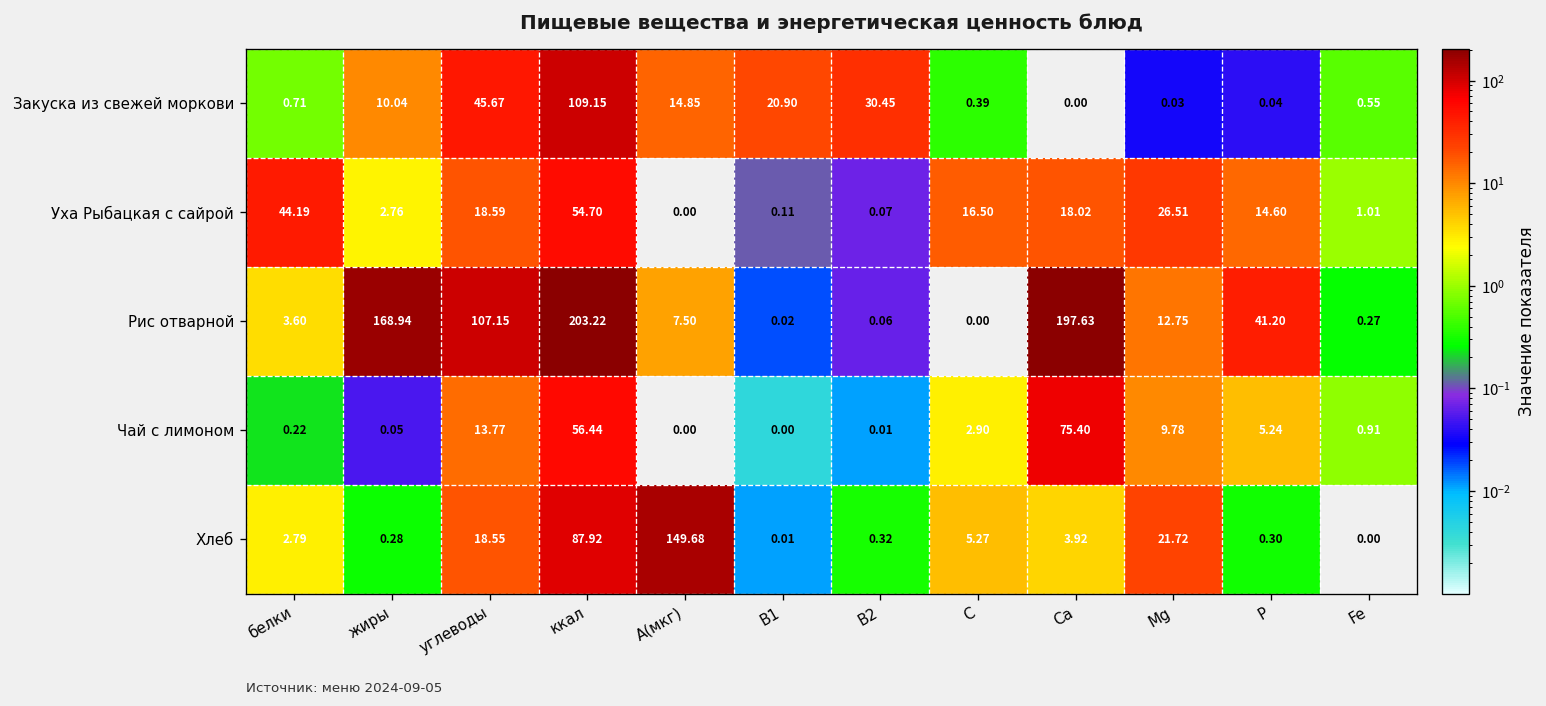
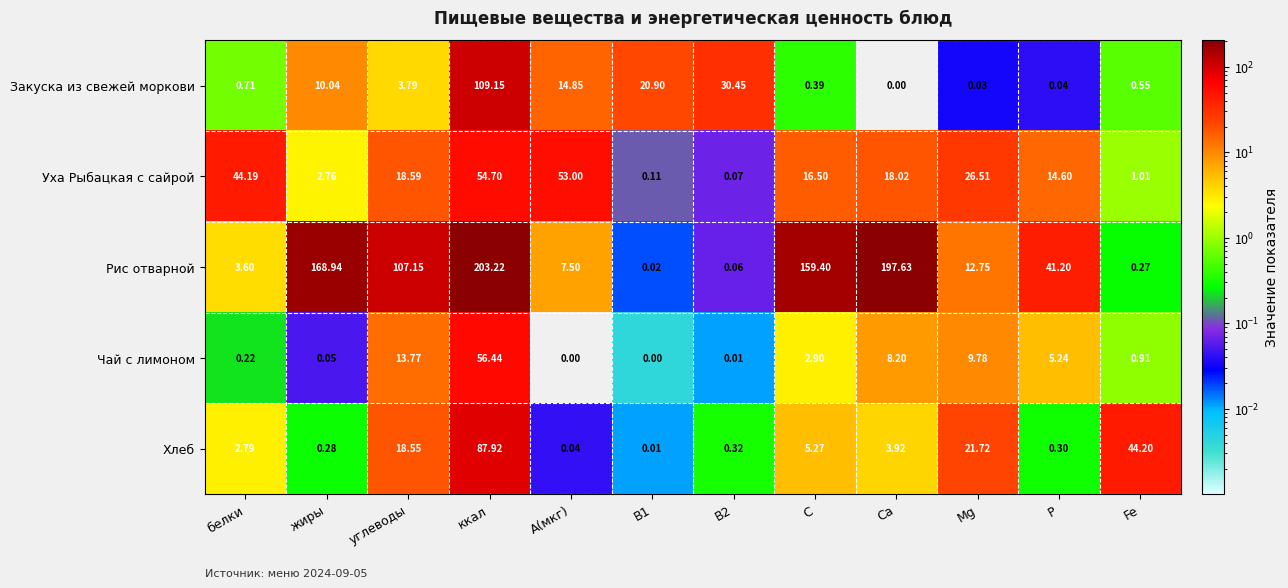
Закуска из свежей моркови, углеводы: 45.67 -> 3.79
Уха Рыбацкая с сайрой, А(мкг): 0.00 -> 53.00
Рис отварной, С: 0.00 -> 159.40
Чай с лимоном, Са: 75.40 -> 8.20
Хлеб, А(мкг): 149.68 -> 0.04
Хлеб, Fe: 0.00 -> 44.20
